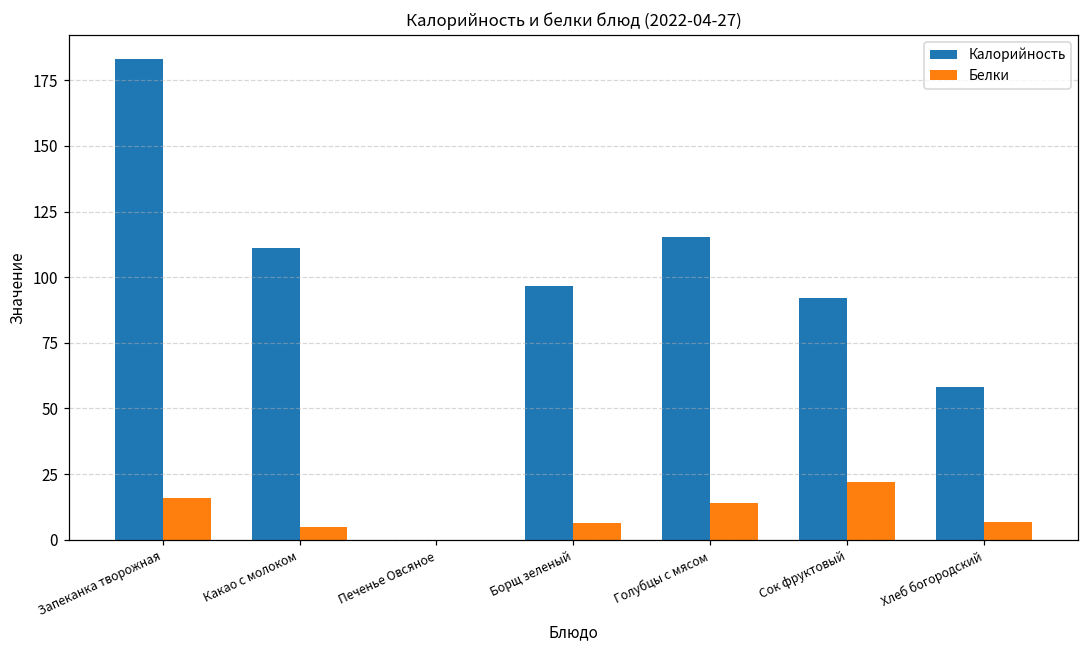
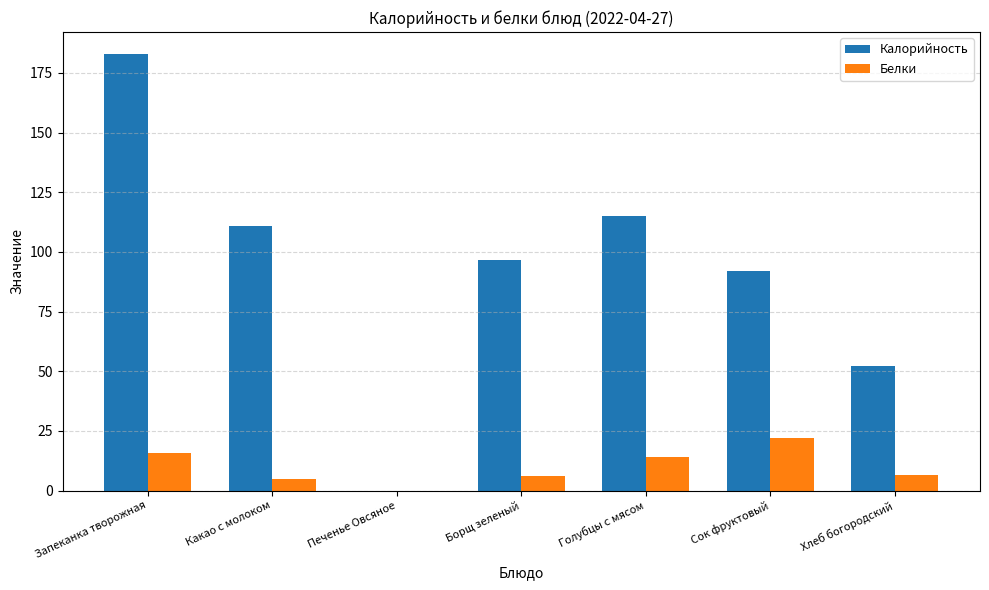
Калорийность, Хлеб богородский: 58 -> 52
